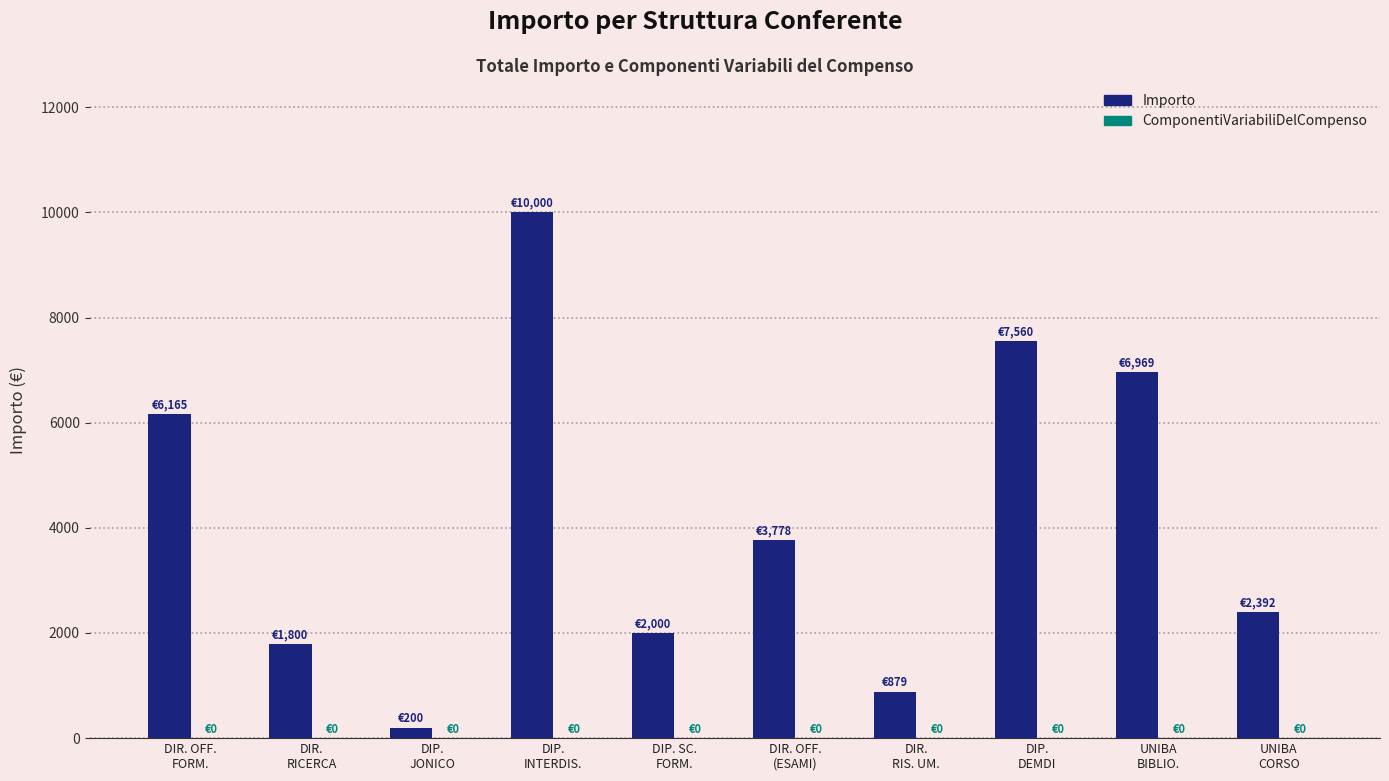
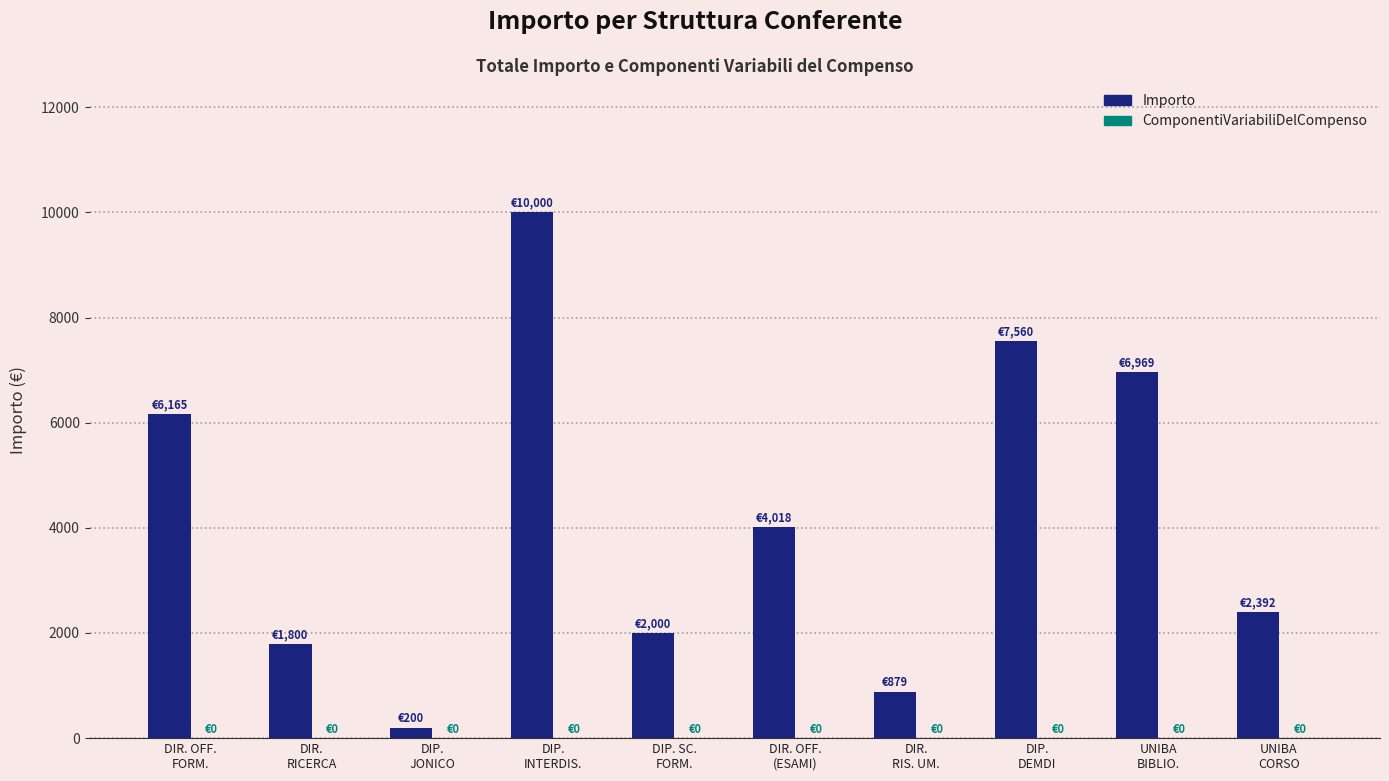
Importo, DIR. OFF. (ESAMI): €3,778 -> €4,018
